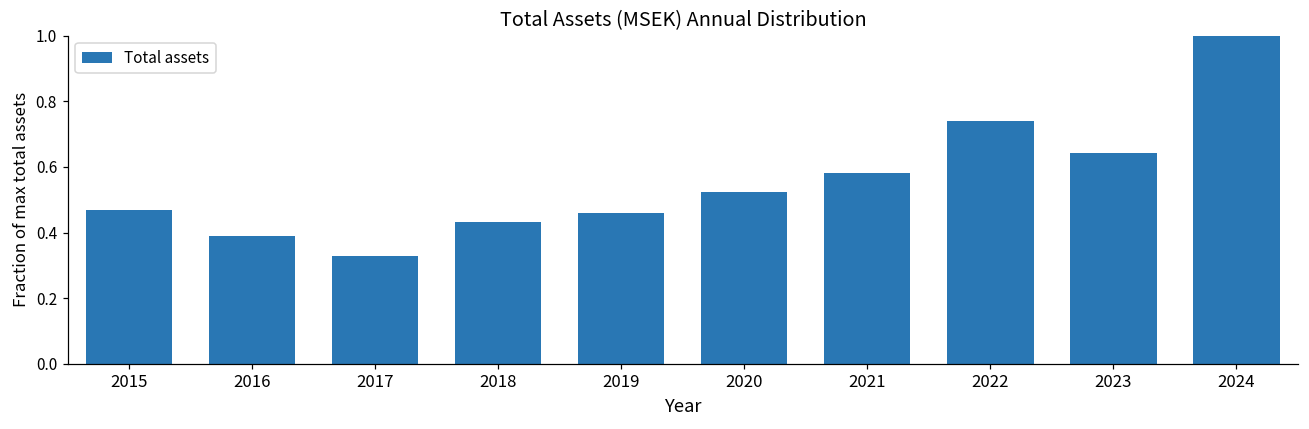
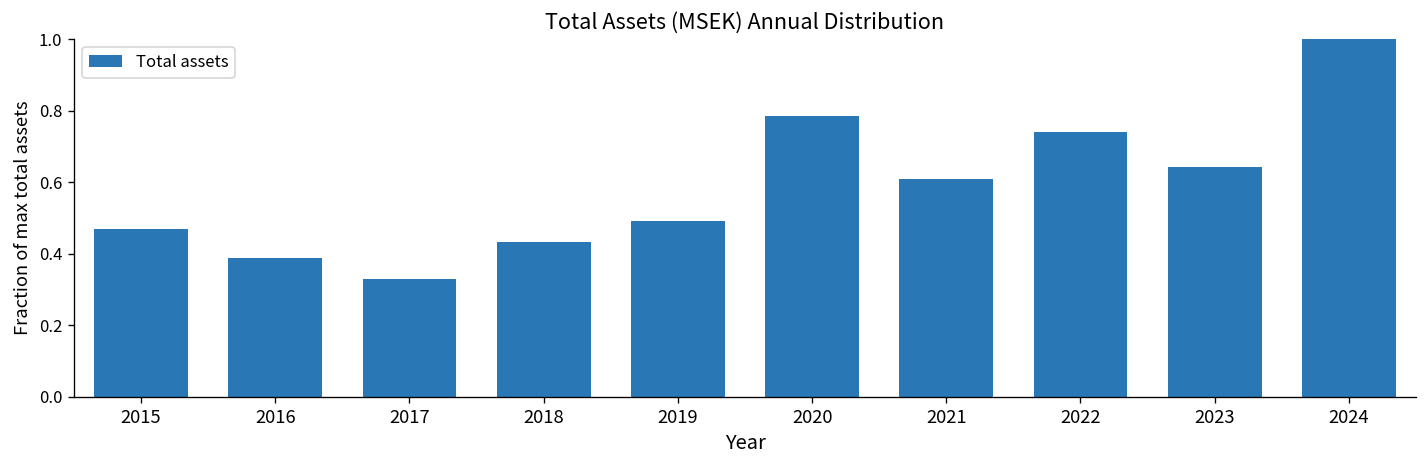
2019: 0.46 -> 0.49
2020: 0.53 -> 0.78
2021: 0.58 -> 0.61
